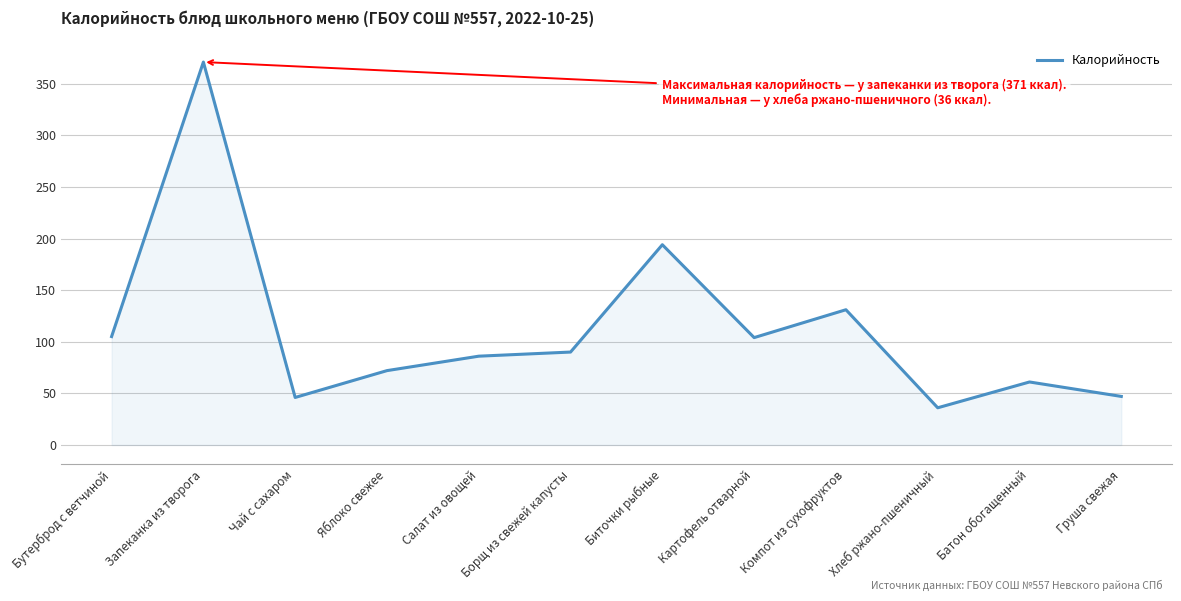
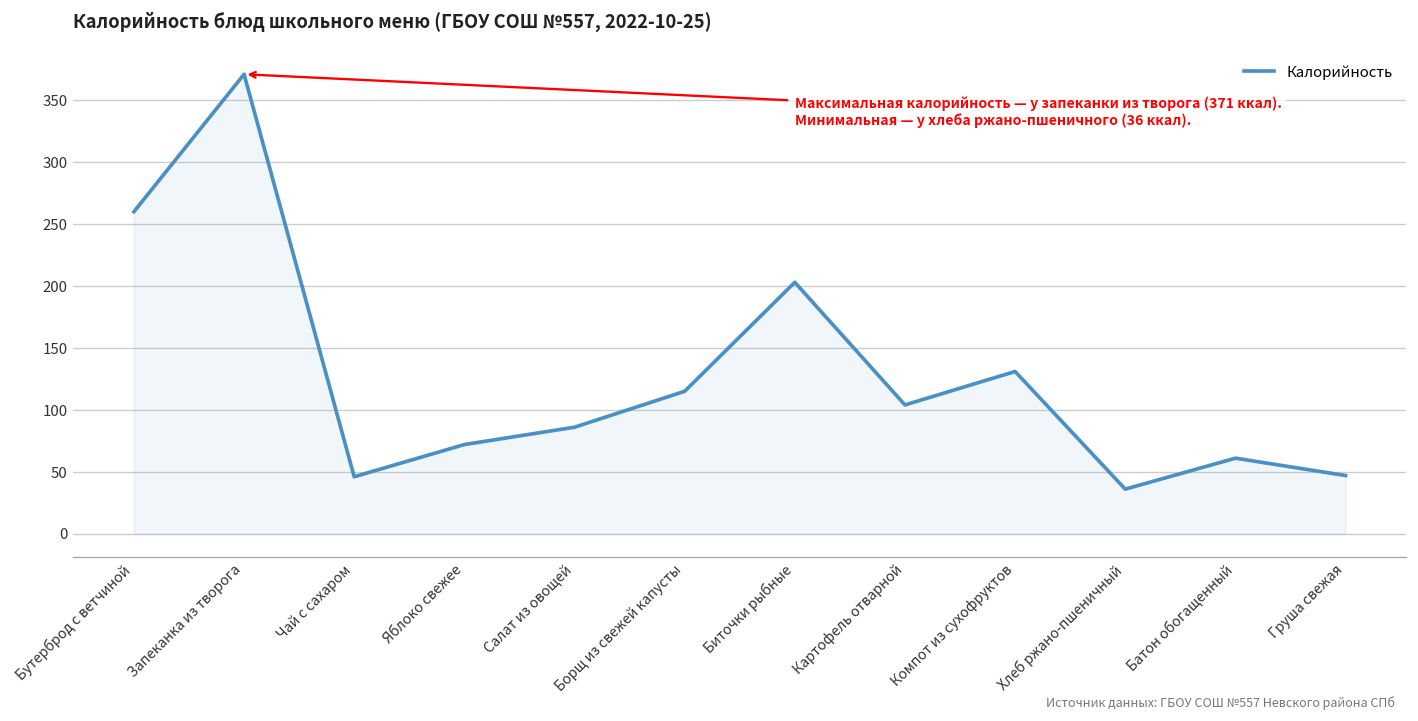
Бутерброд с ветчиной: 105 -> 260
Борщ из свежей капусты: 90 -> 115
Биточки рыбные: 194 -> 203
